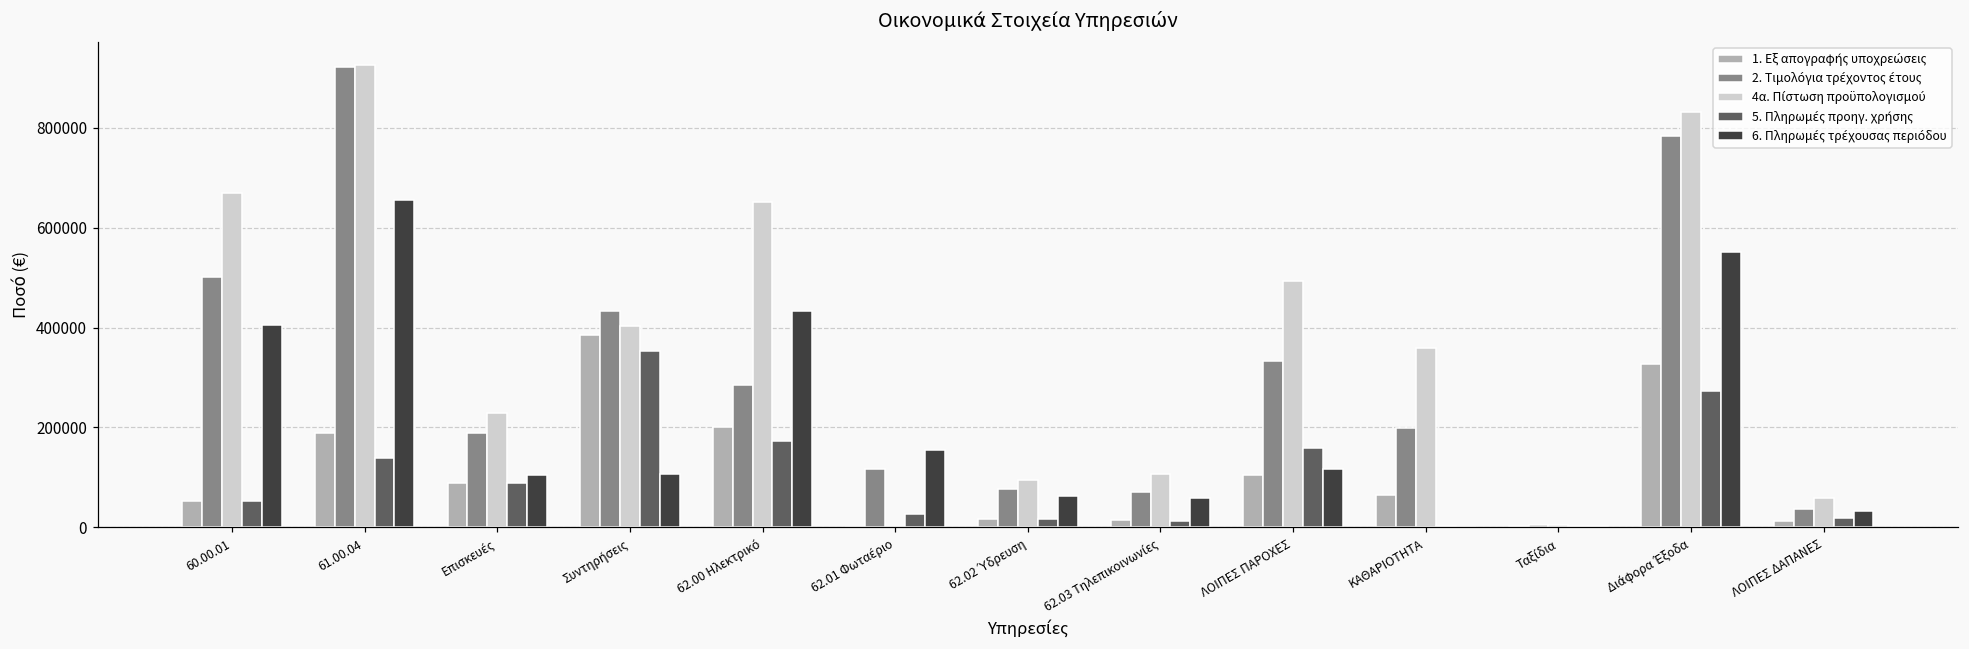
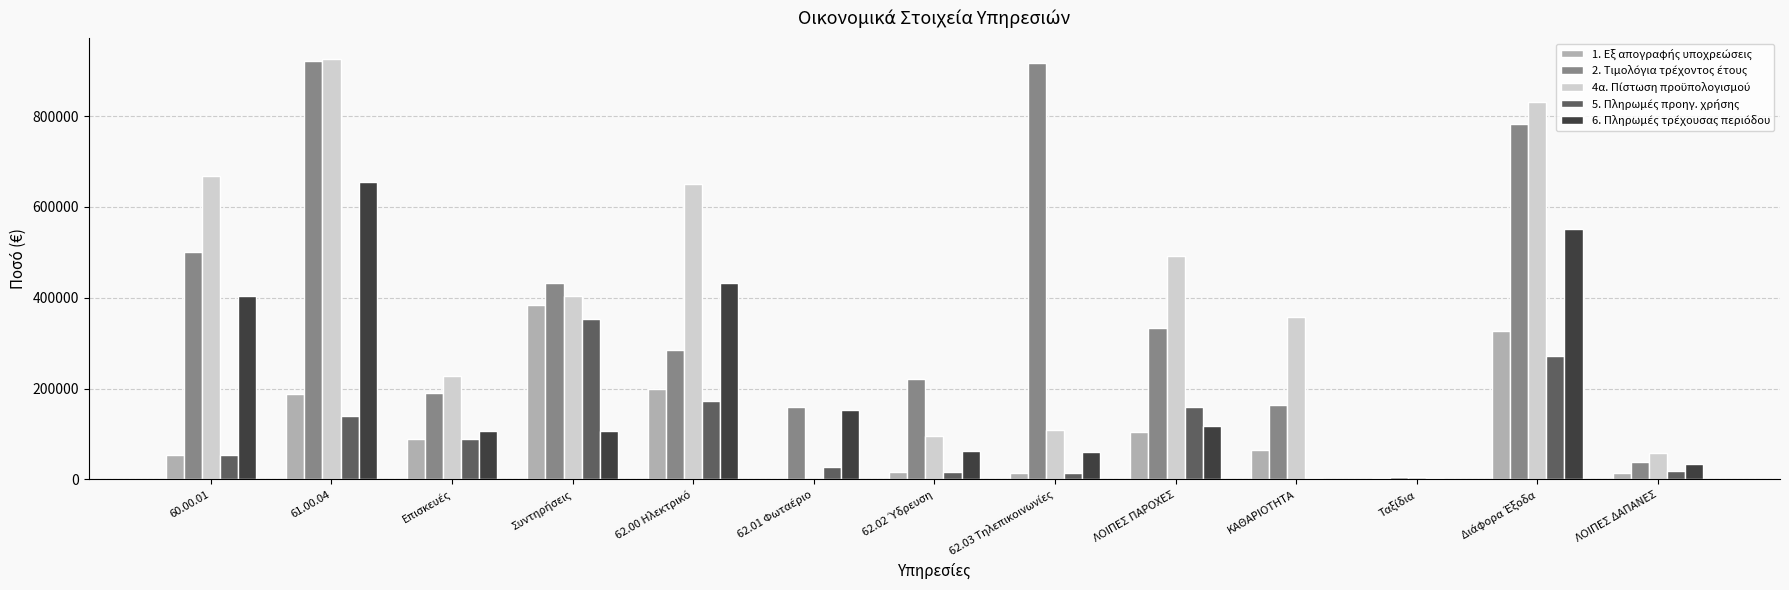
2. Τιμολόγια τρέχοντος έτους, 62.01 Φωταέριο: 120000 -> 160000
2. Τιμολόγια τρέχοντος έτους, 62.02 Ύδρευση: 80000 -> 220000
2. Τιμολόγια τρέχοντος έτους, 62.03 Τηλεπικοινωνίες: 70000 -> 920000
2. Τιμολόγια τρέχοντος έτους, ΚΑΘΑΡΙΟΤΗΤΑ: 200000 -> 160000
